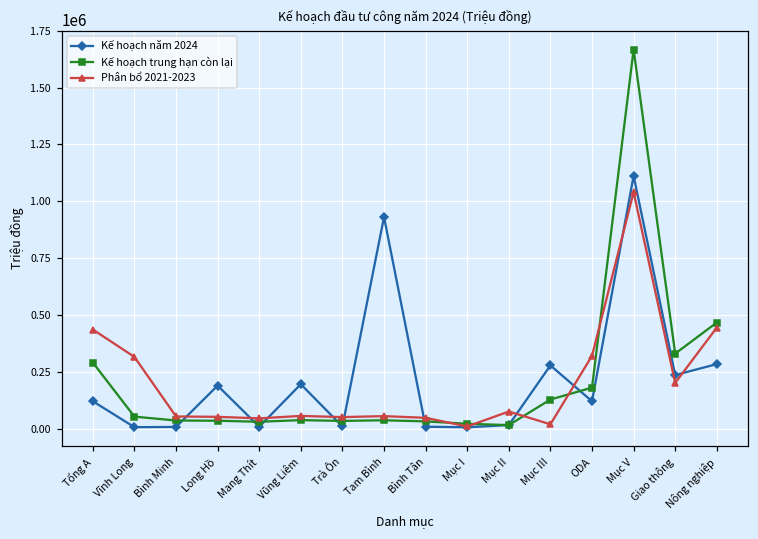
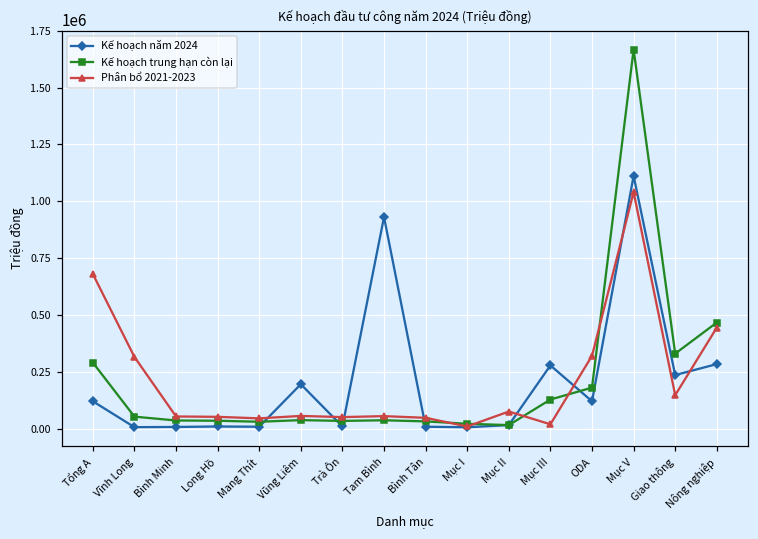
Phân bổ 2021-2023, Tổng A: 440000 -> 680000
Kế hoạch năm 2024, Long Hồ: 190000 -> 10000
Phân bổ 2021-2023, Giao thông: 200000 -> 150000
